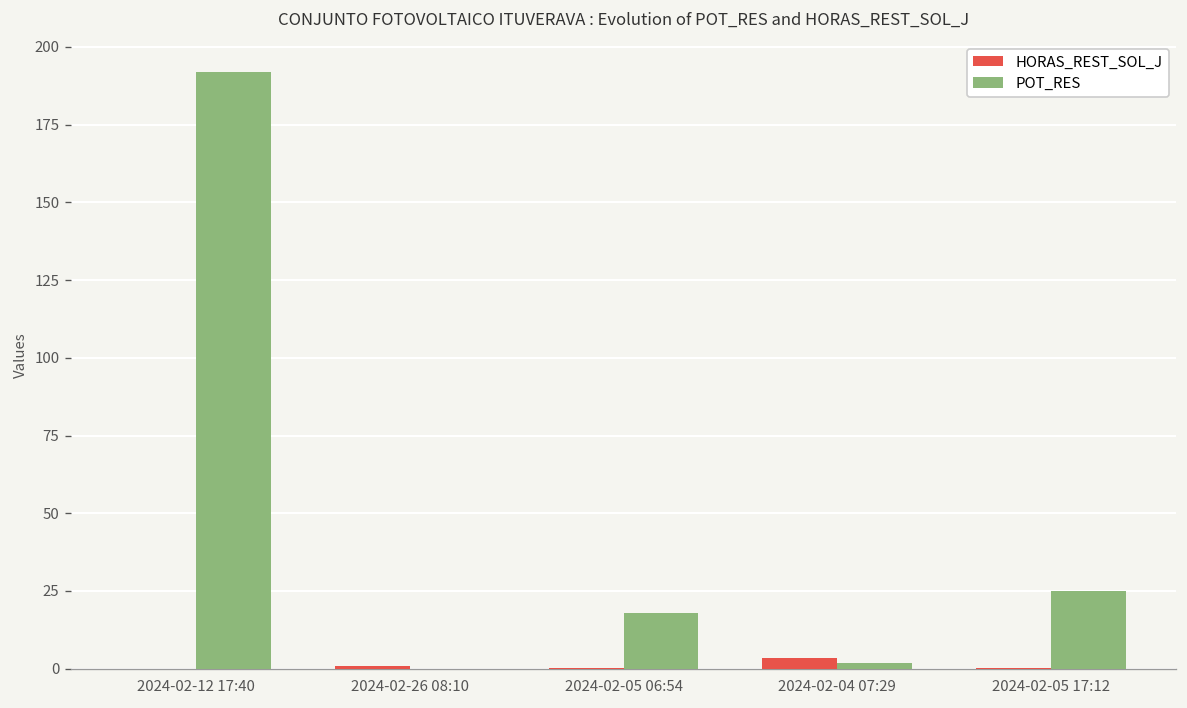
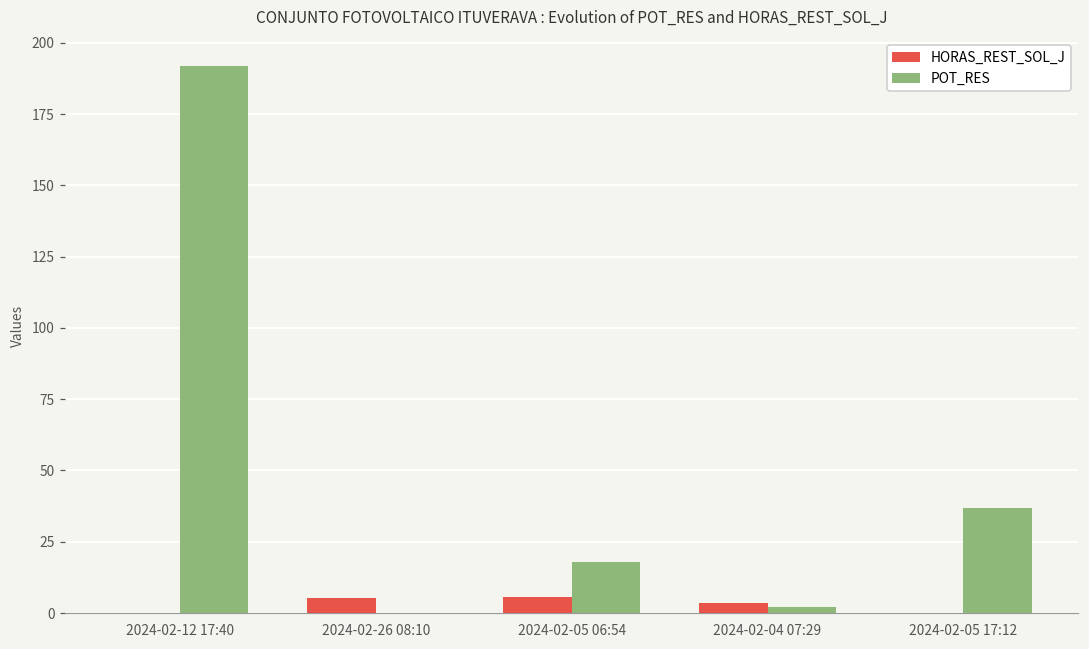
HORAS_REST_SOL_J, 2024-02-26 08:10: 1 -> 5
HORAS_REST_SOL_J, 2024-02-05 06:54: 0 -> 6
POT_RES, 2024-02-05 17:12: 25 -> 37
